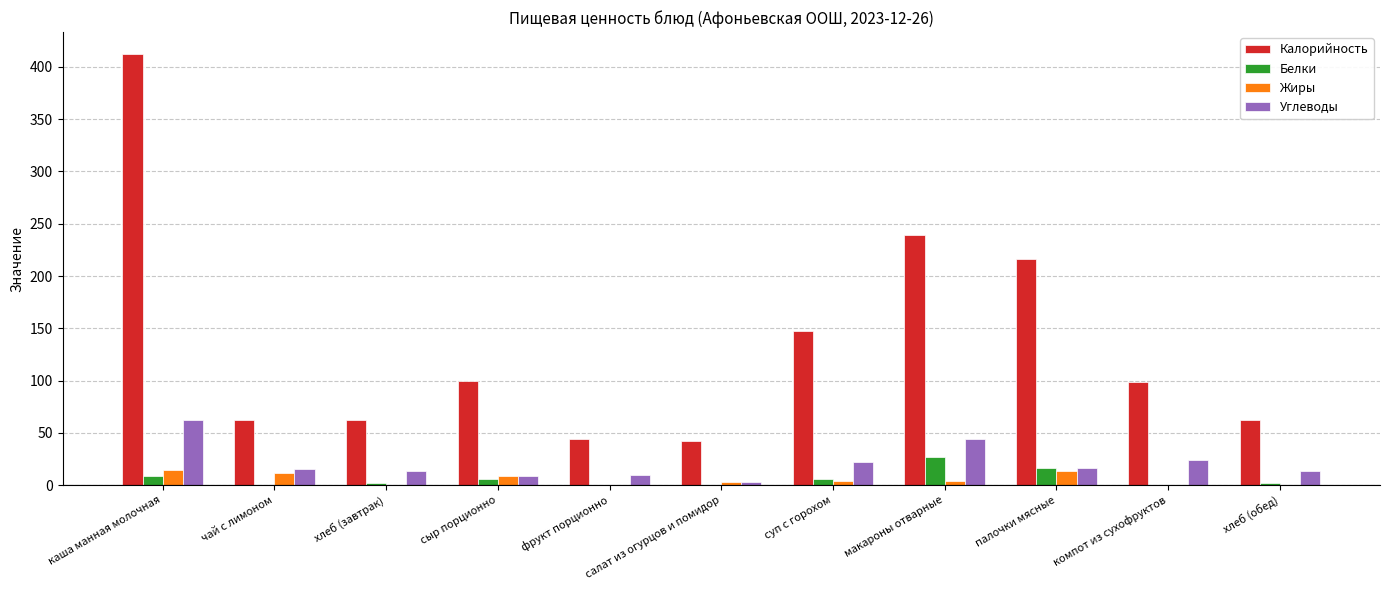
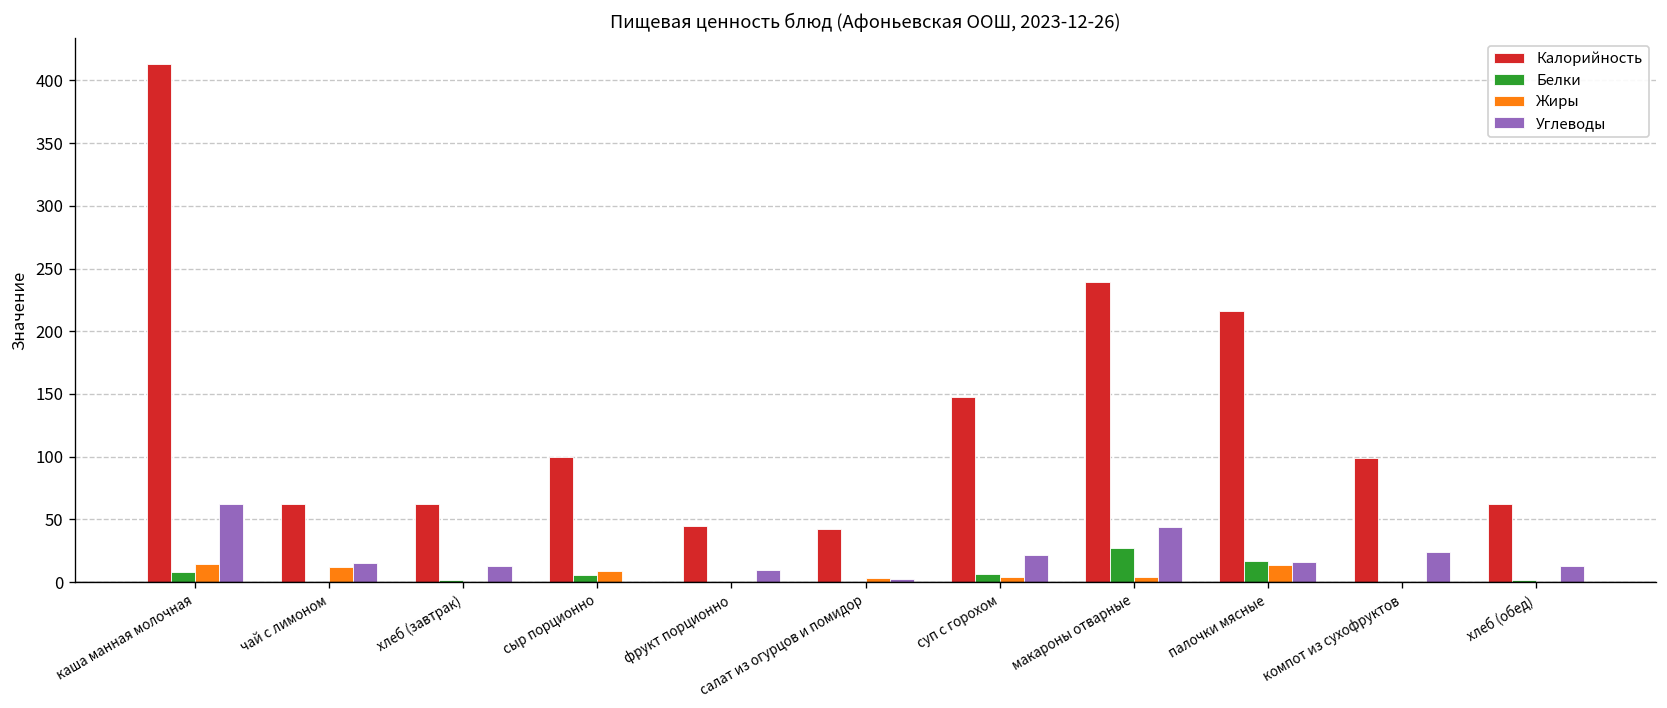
Углеводы, сыр порционно: 9 -> 0
